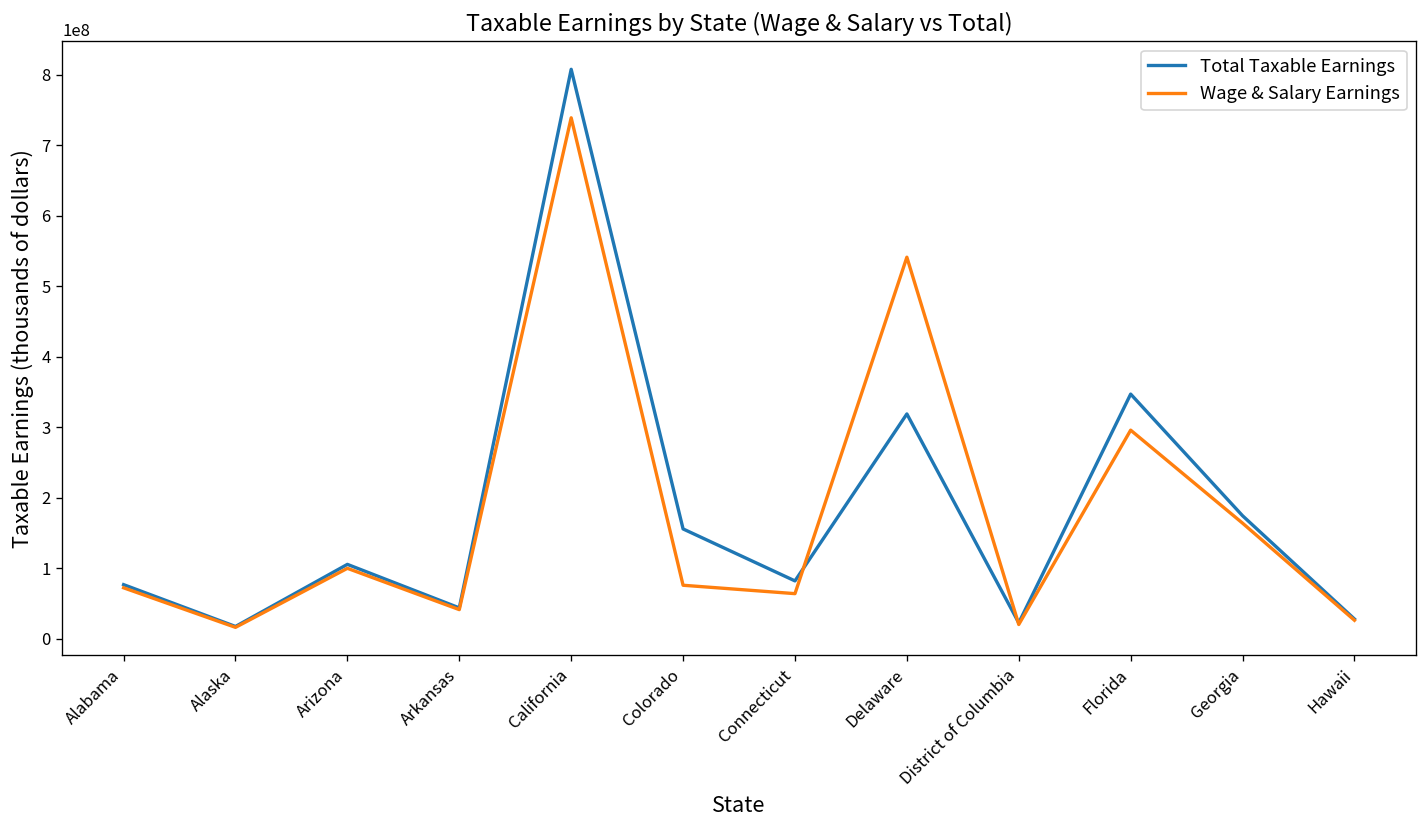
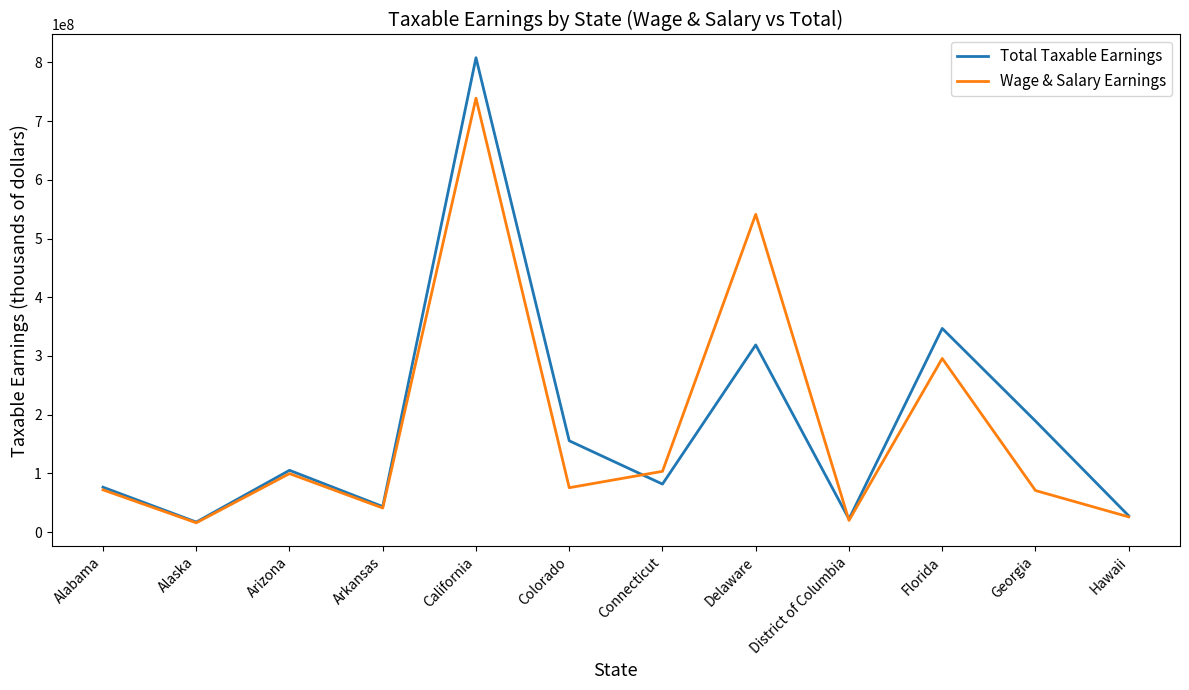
Wage & Salary Earnings, Connecticut: 60000000 -> 100000000
Total Taxable Earnings, Georgia: 170000000 -> 190000000
Wage & Salary Earnings, Georgia: 160000000 -> 70000000
